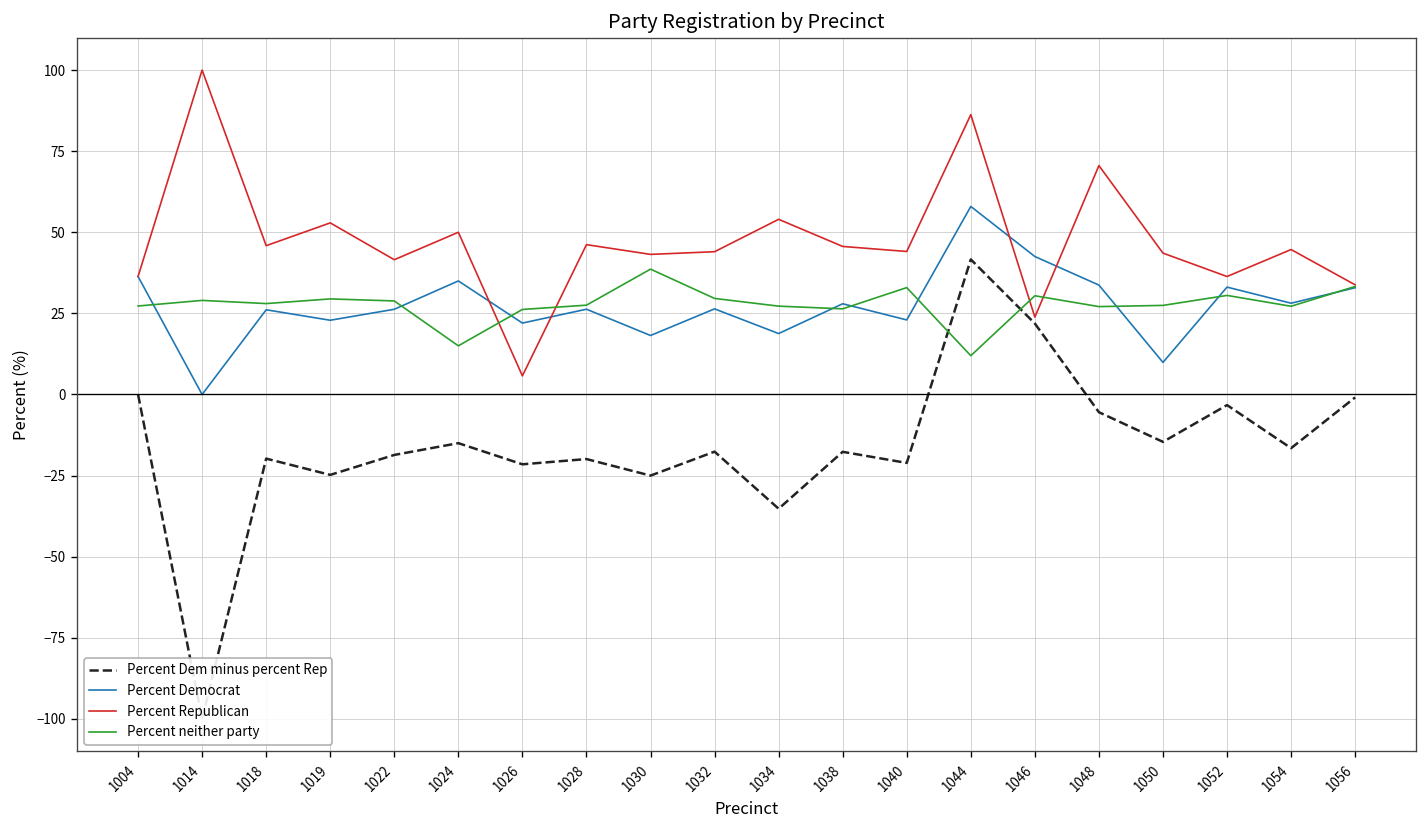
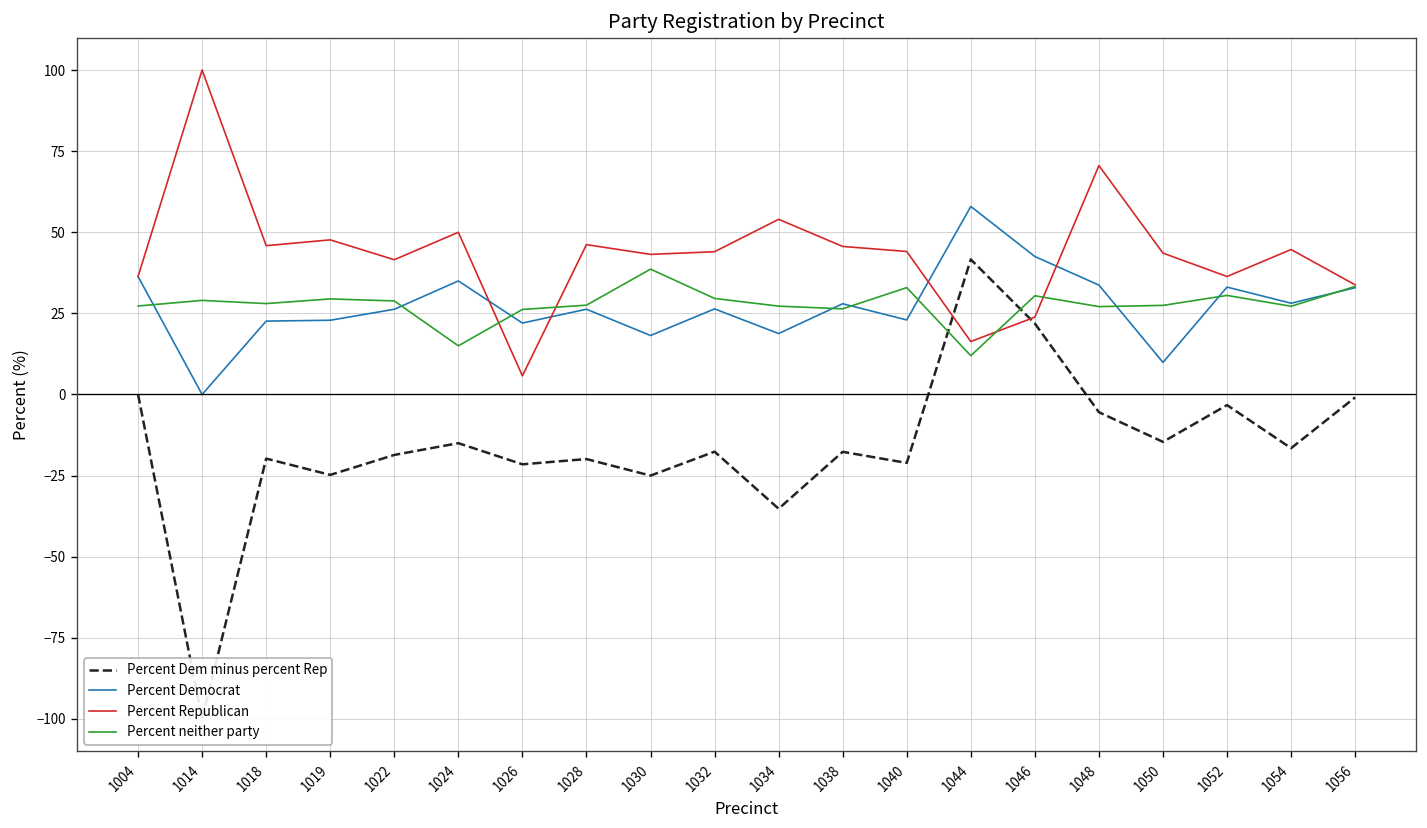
Percent Democrat, 1018: 26 -> 23
Percent Republican, 1019: 53 -> 48
Percent Republican, 1044: 86 -> 16
